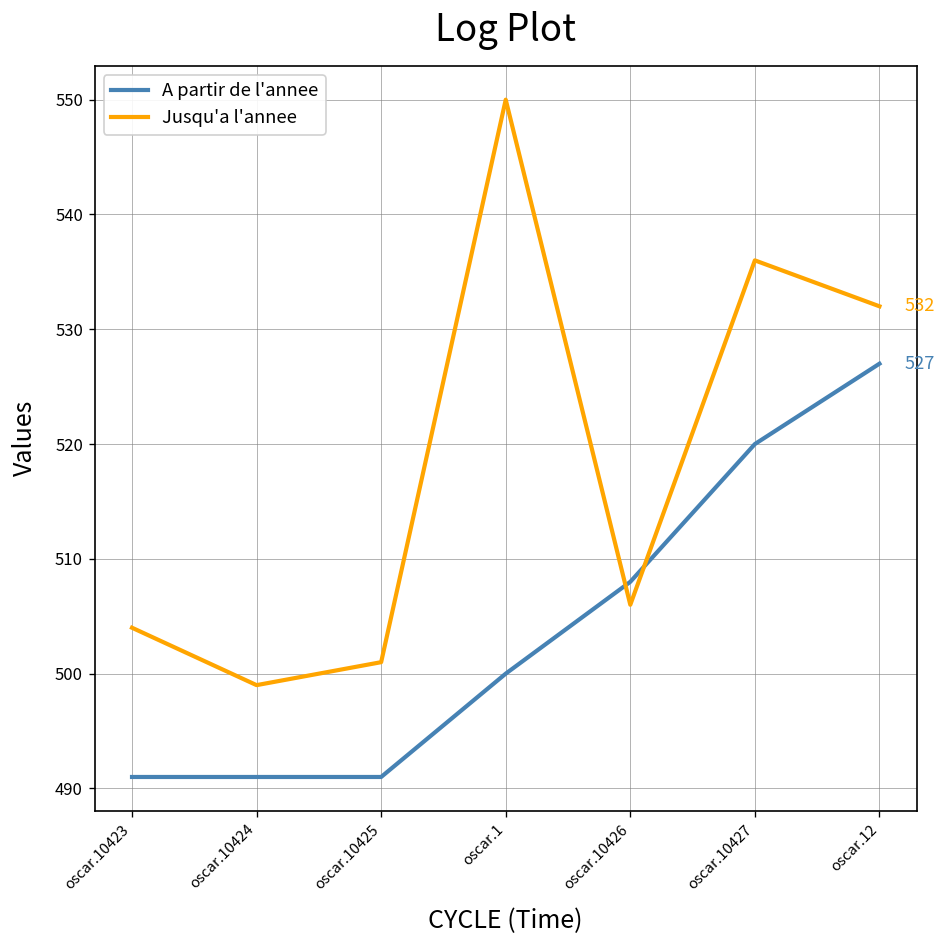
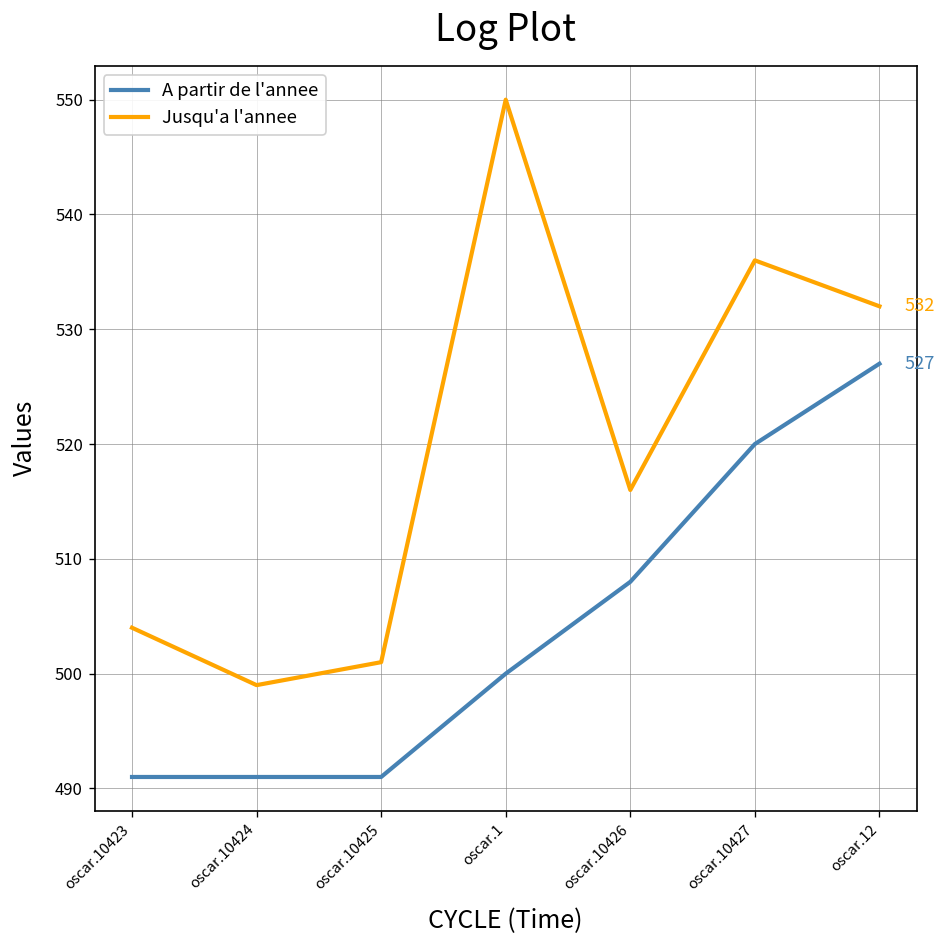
Jusqu'a l'annee, oscar.10426: 506 -> 516
